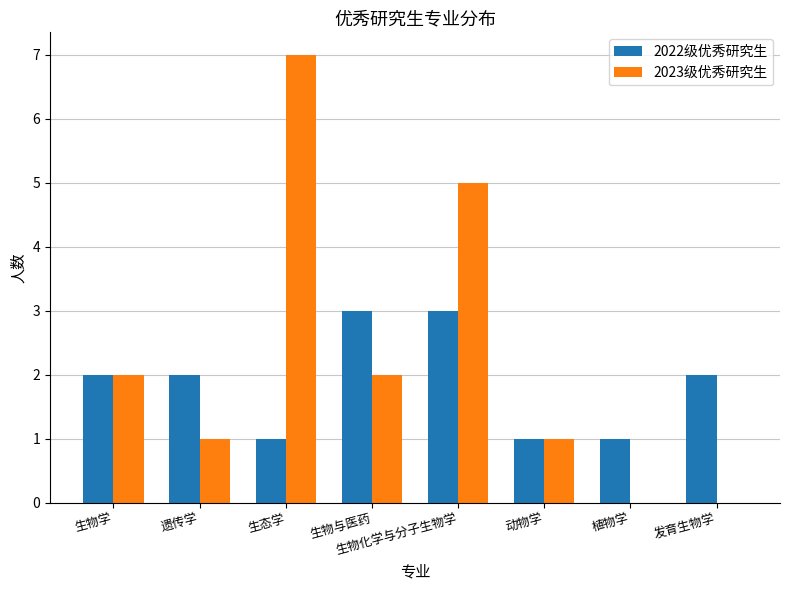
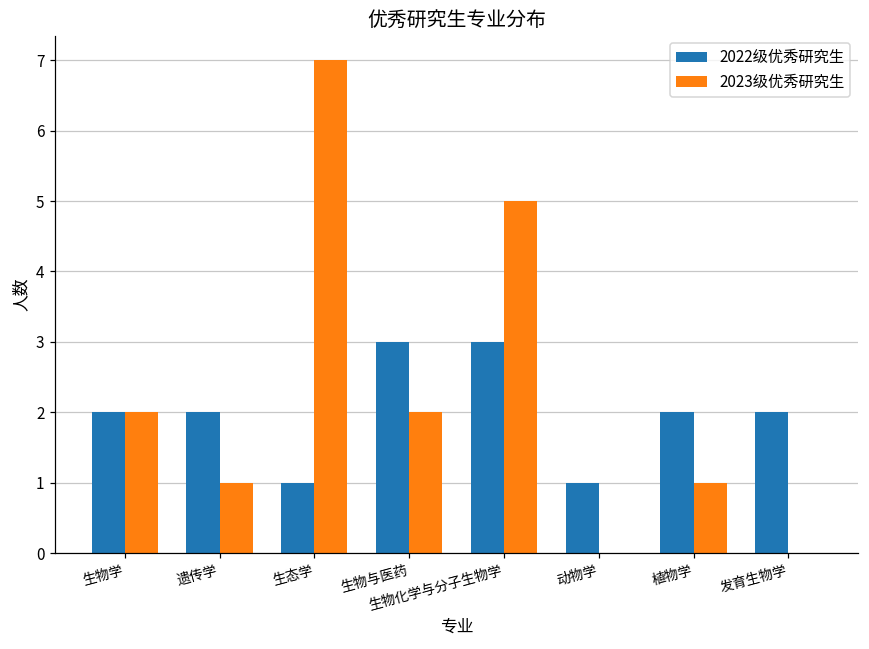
2023级优秀研究生, 动物学: 1 -> 0
2022级优秀研究生, 植物学: 1 -> 2
2023级优秀研究生, 植物学: 0 -> 1
